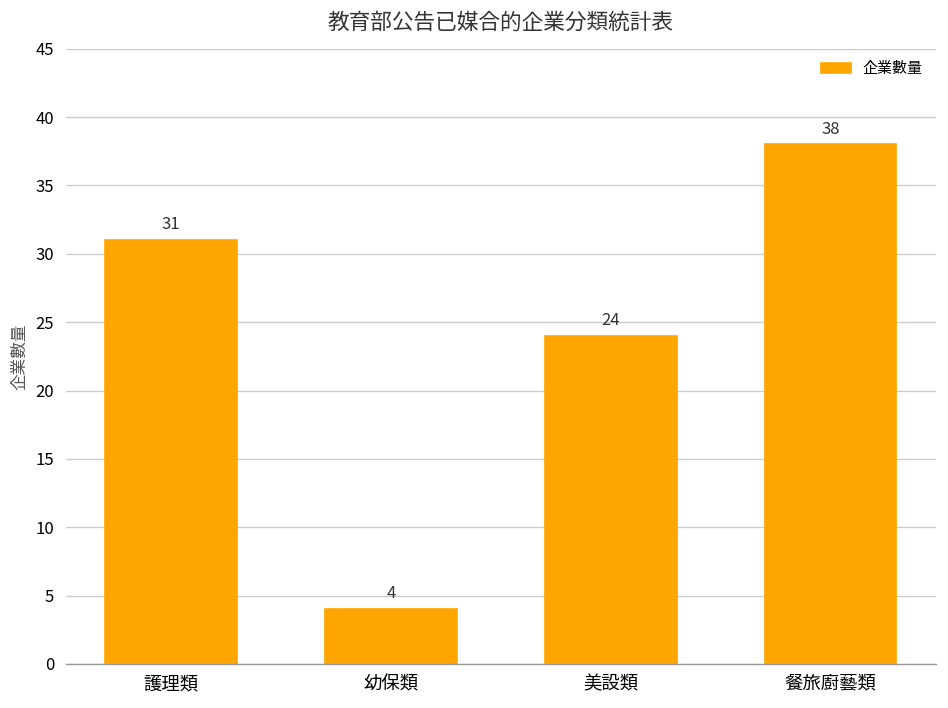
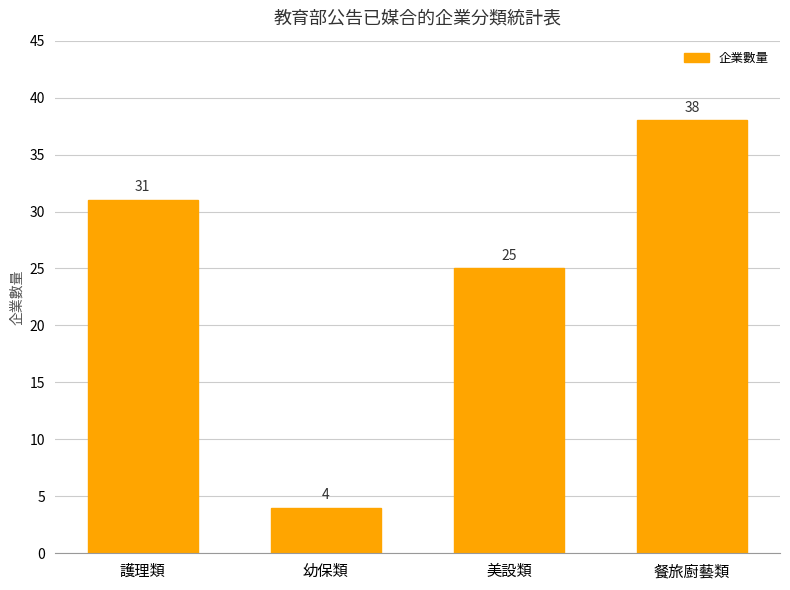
美設類: 24 -> 25
